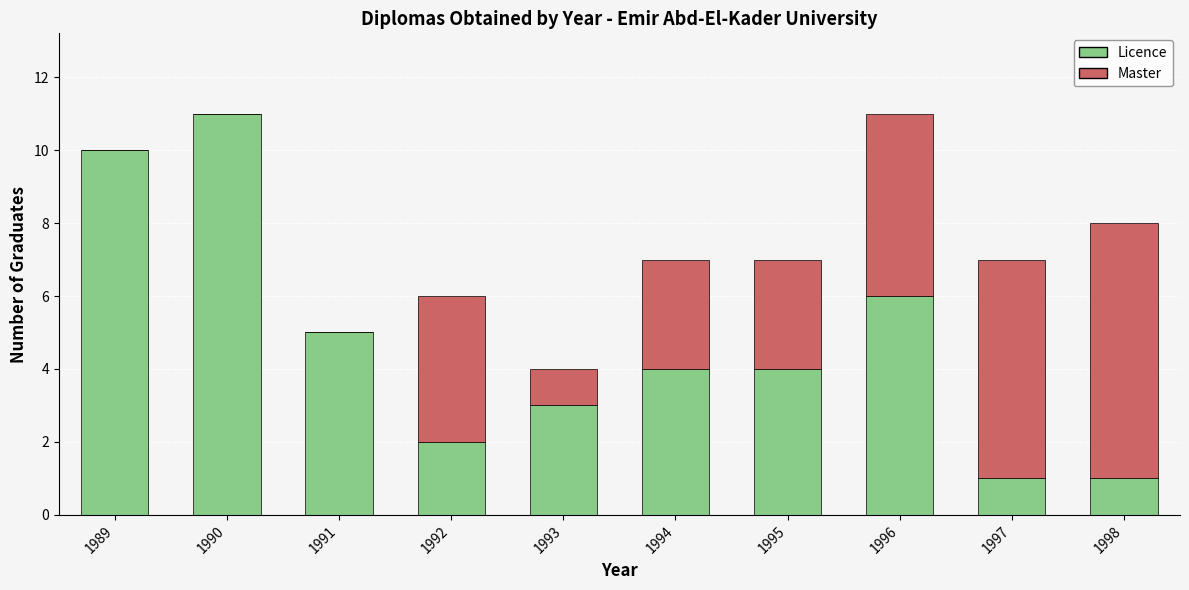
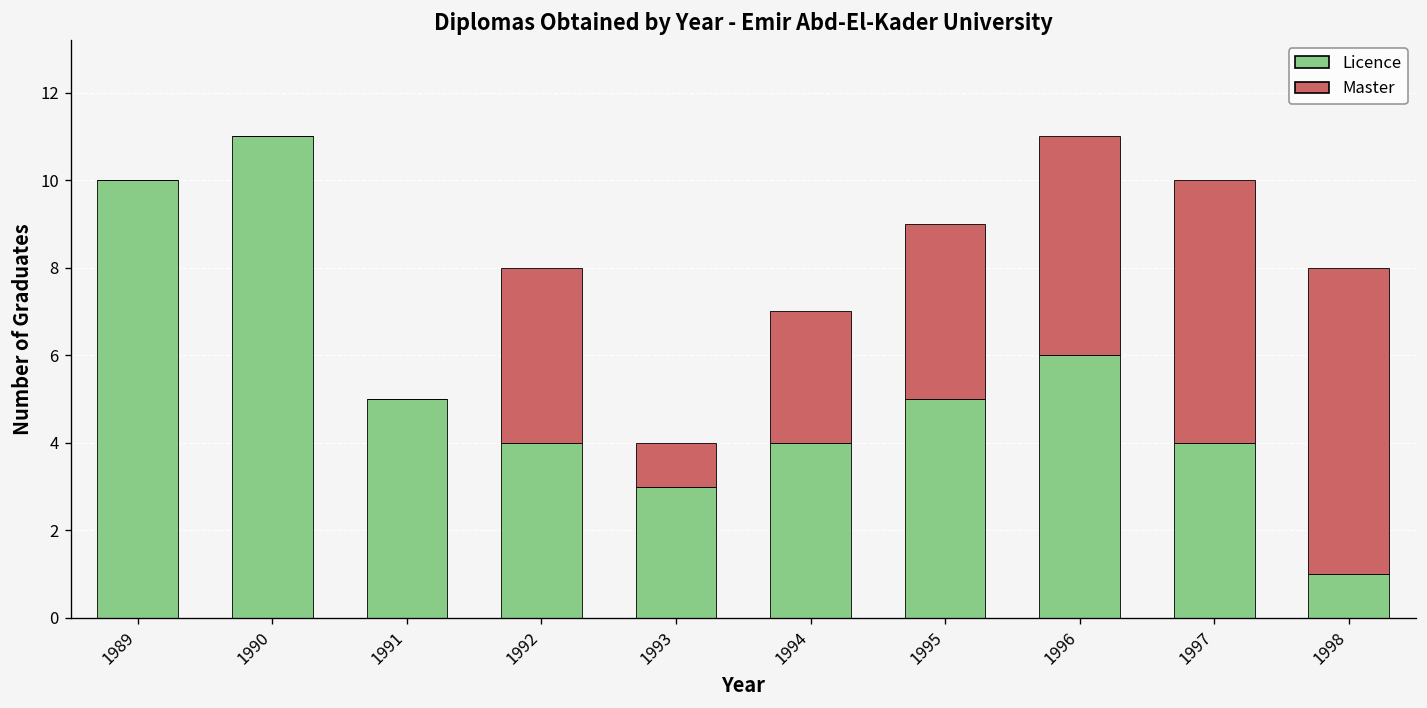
Licence, 1992: 2 -> 4
Licence, 1995: 4 -> 5
Master, 1995: 3 -> 4
Licence, 1997: 1 -> 4
